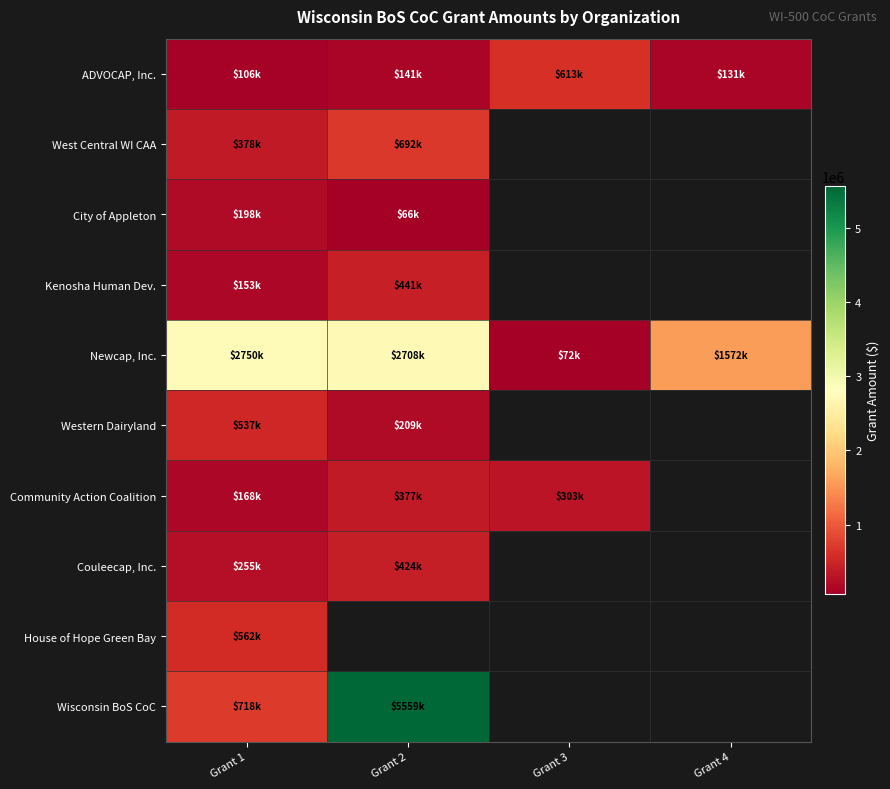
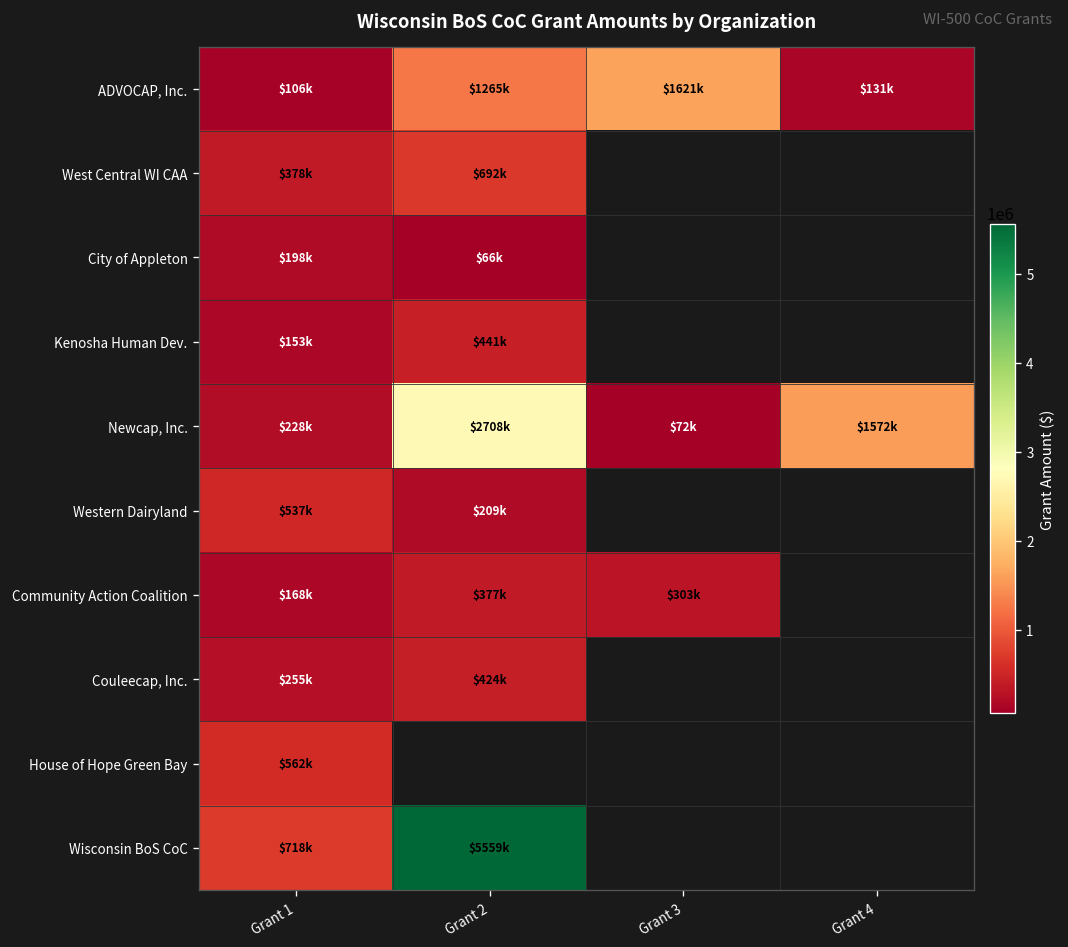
ADVOCAP, Inc., Grant 2: $141k -> $1265k
ADVOCAP, Inc., Grant 3: $613k -> $1621k
Newcap, Inc., Grant 1: $2750k -> $228k
